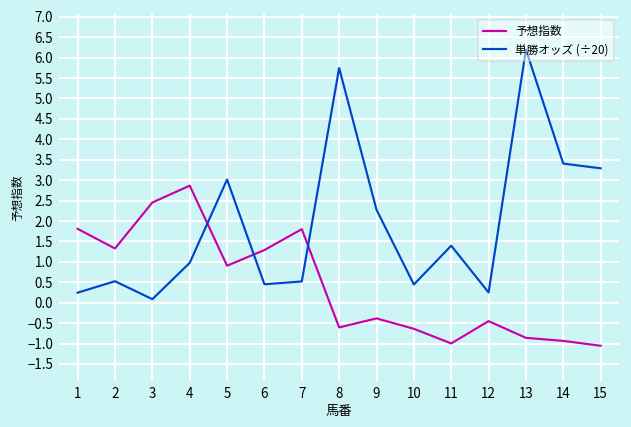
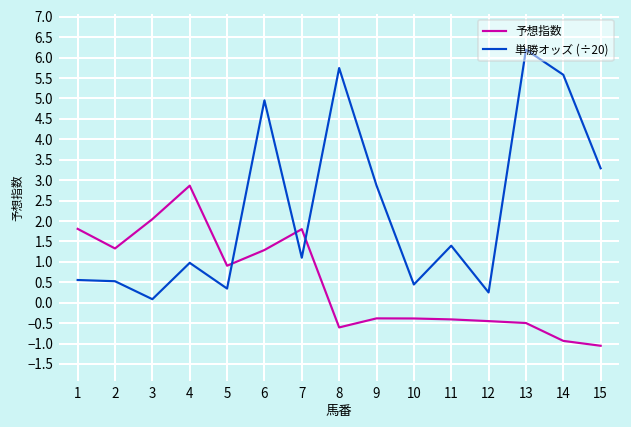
単勝オッズ (÷20), 1: 0.2 -> 0.6
予想指数, 3: 2.5 -> 2.0
単勝オッズ (÷20), 5: 3.0 -> 0.3
単勝オッズ (÷20), 6: 0.5 -> 5.0
単勝オッズ (÷20), 7: 0.5 -> 1.1
単勝オッズ (÷20), 9: 2.3 -> 2.9
予想指数, 10: -0.6 -> -0.4
予想指数, 11: -1.0 -> -0.4
予想指数, 13: -0.9 -> -0.5
単勝オッズ (÷20), 14: 3.4 -> 5.6
